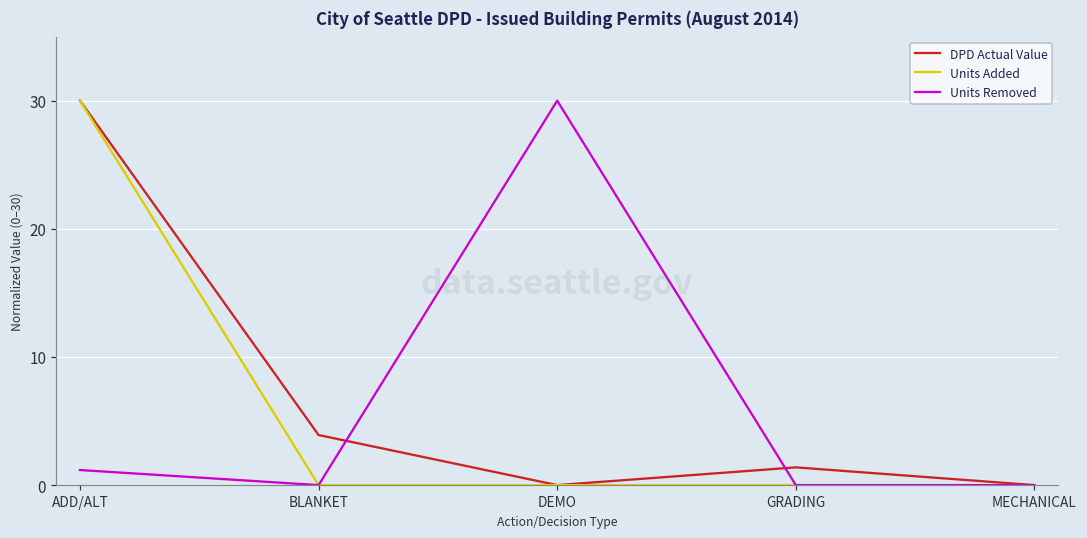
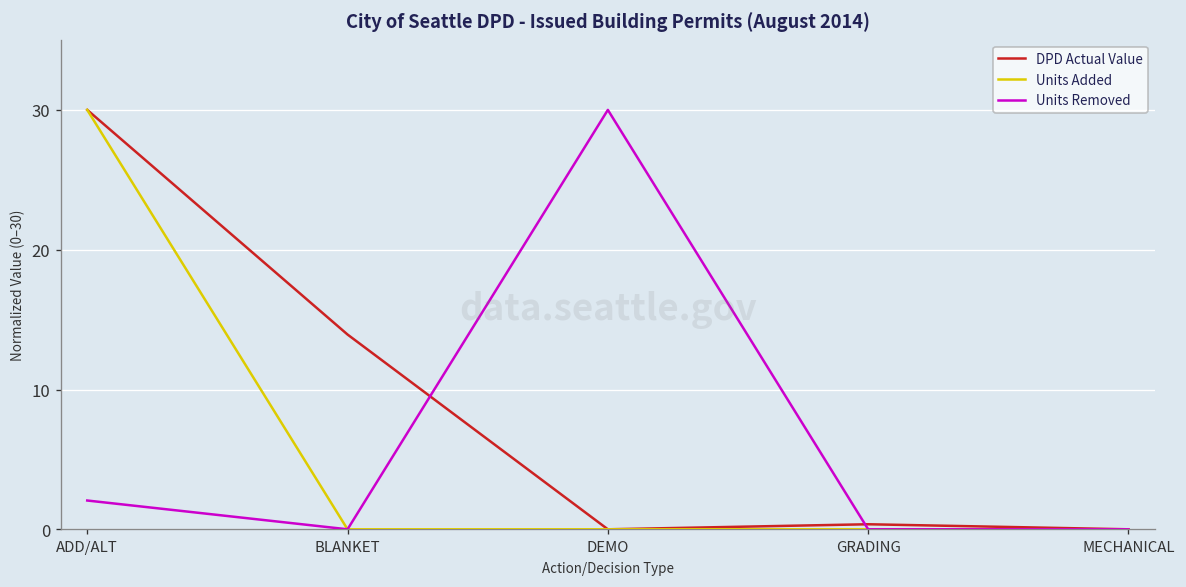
Units Removed, ADD/ALT: 1.2 -> 2.1
DPD Actual Value, BLANKET: 3.9 -> 13.9
DPD Actual Value, GRADING: 1.4 -> 0.4
